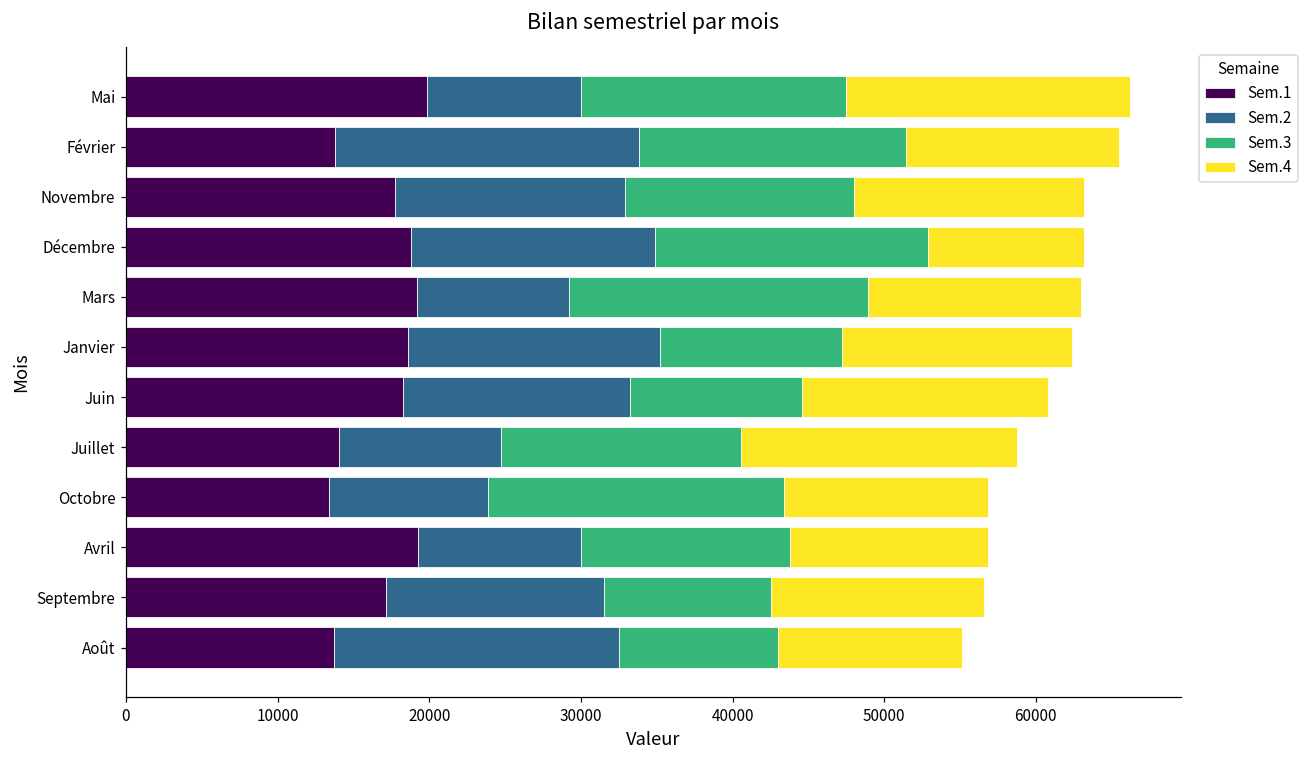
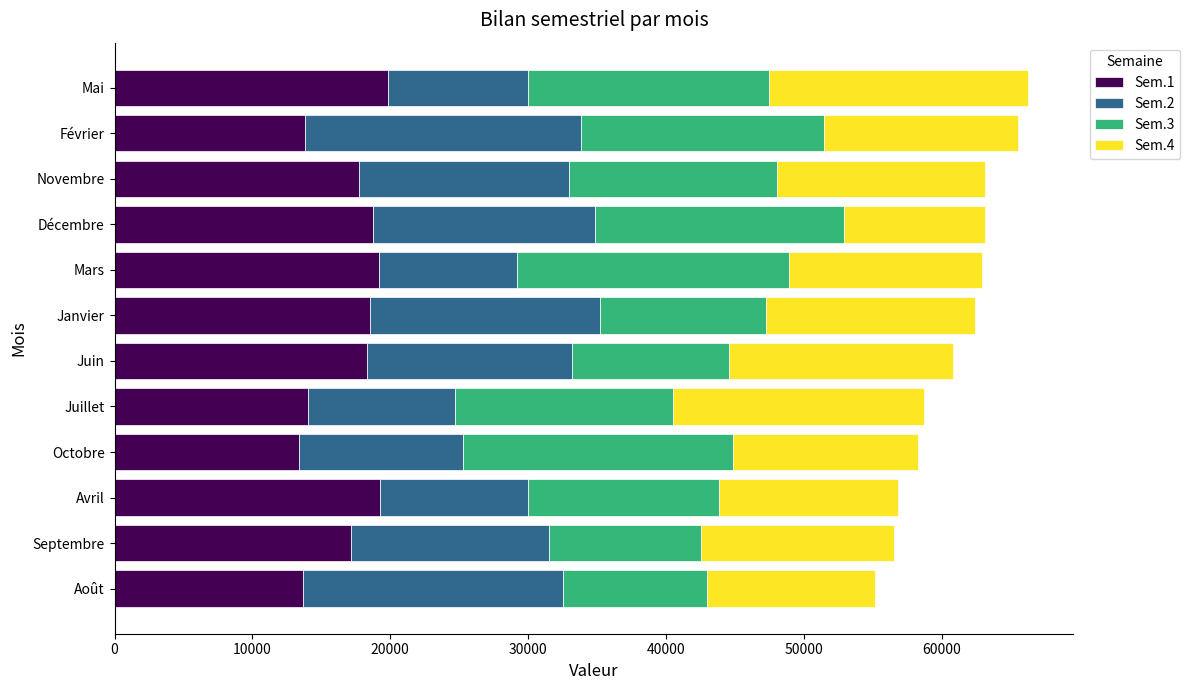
Sem.2, Octobre: 10400 -> 11900
